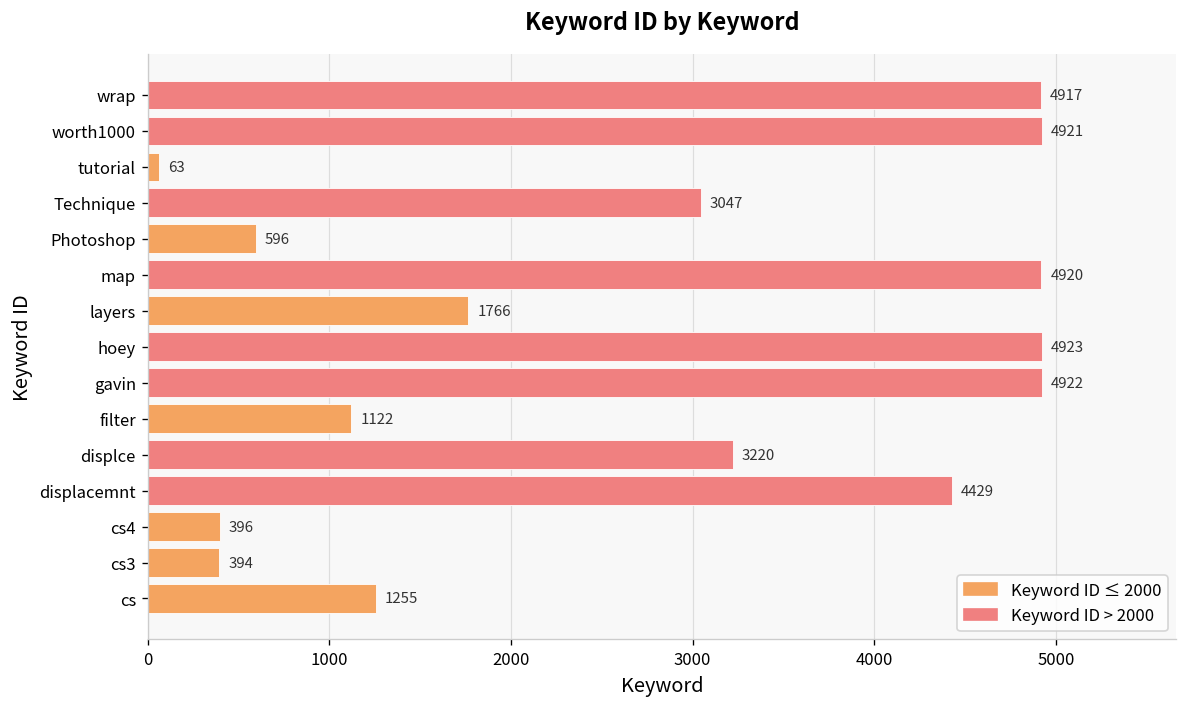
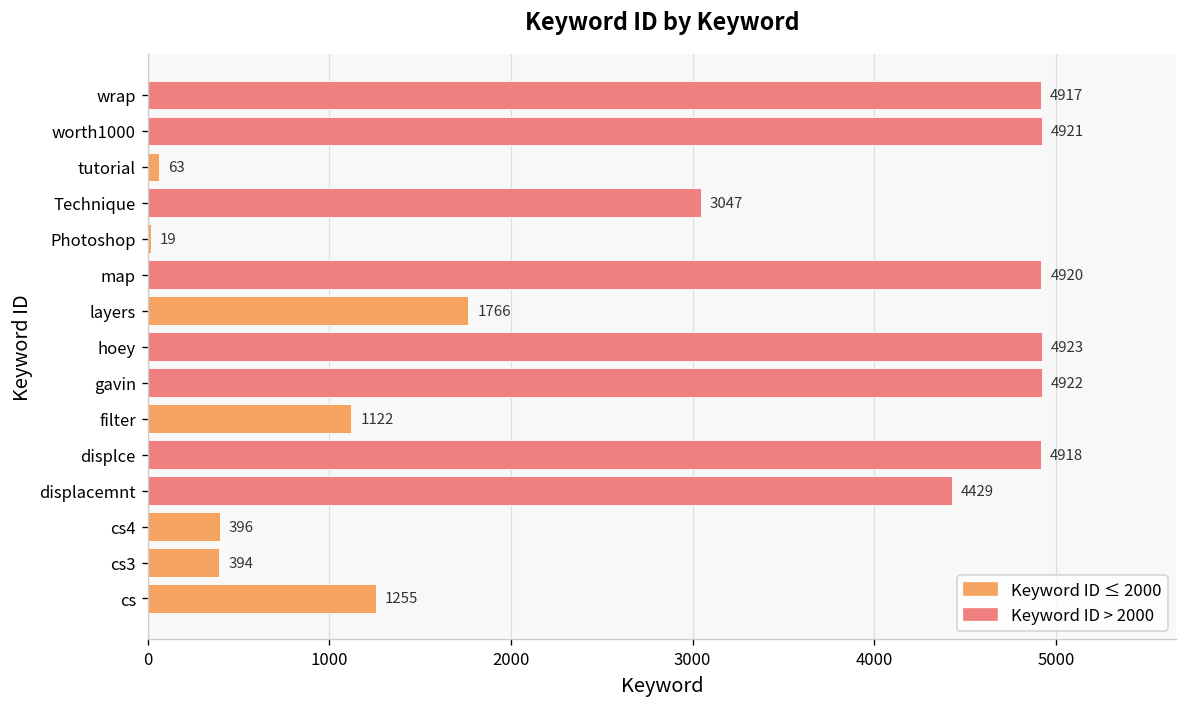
Photoshop: 596 -> 19
displce: 3220 -> 4918
